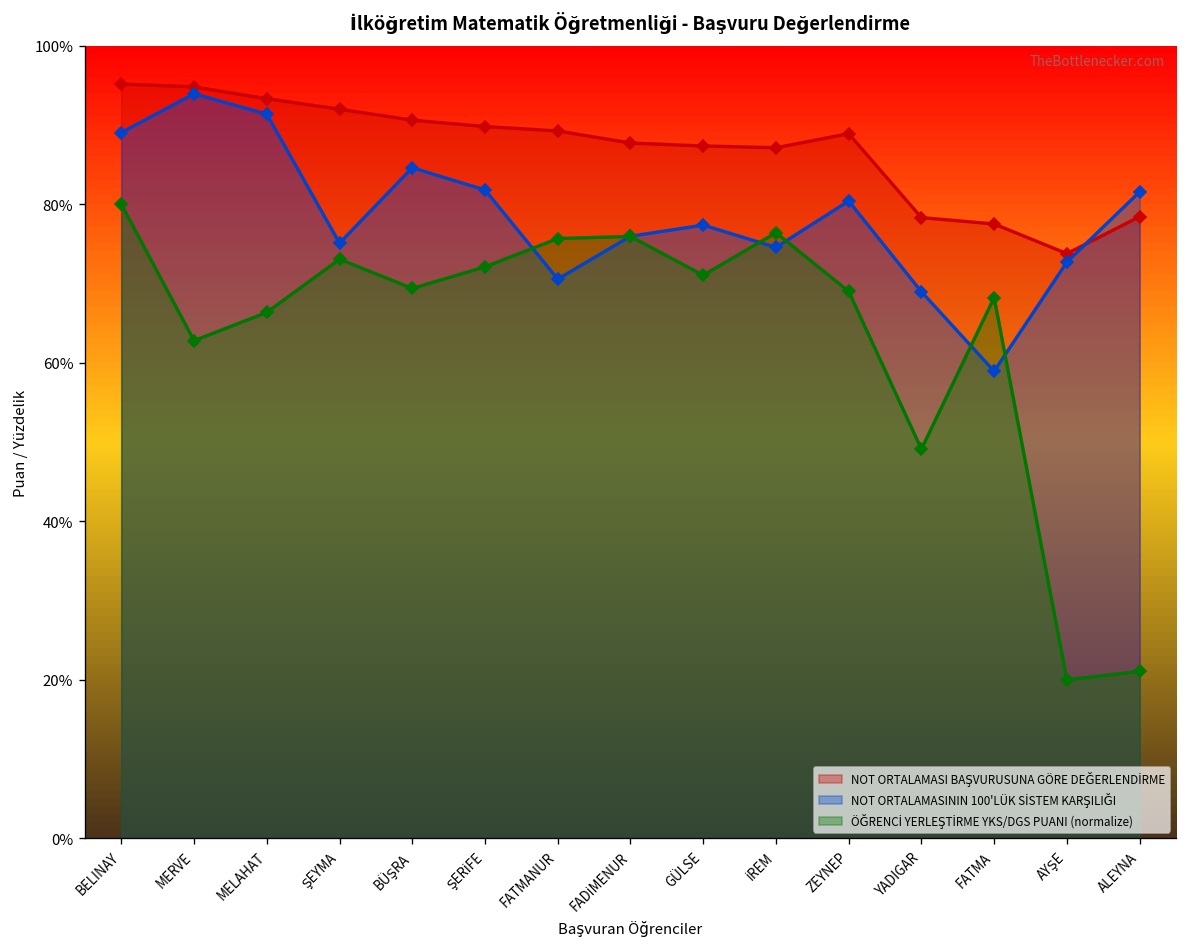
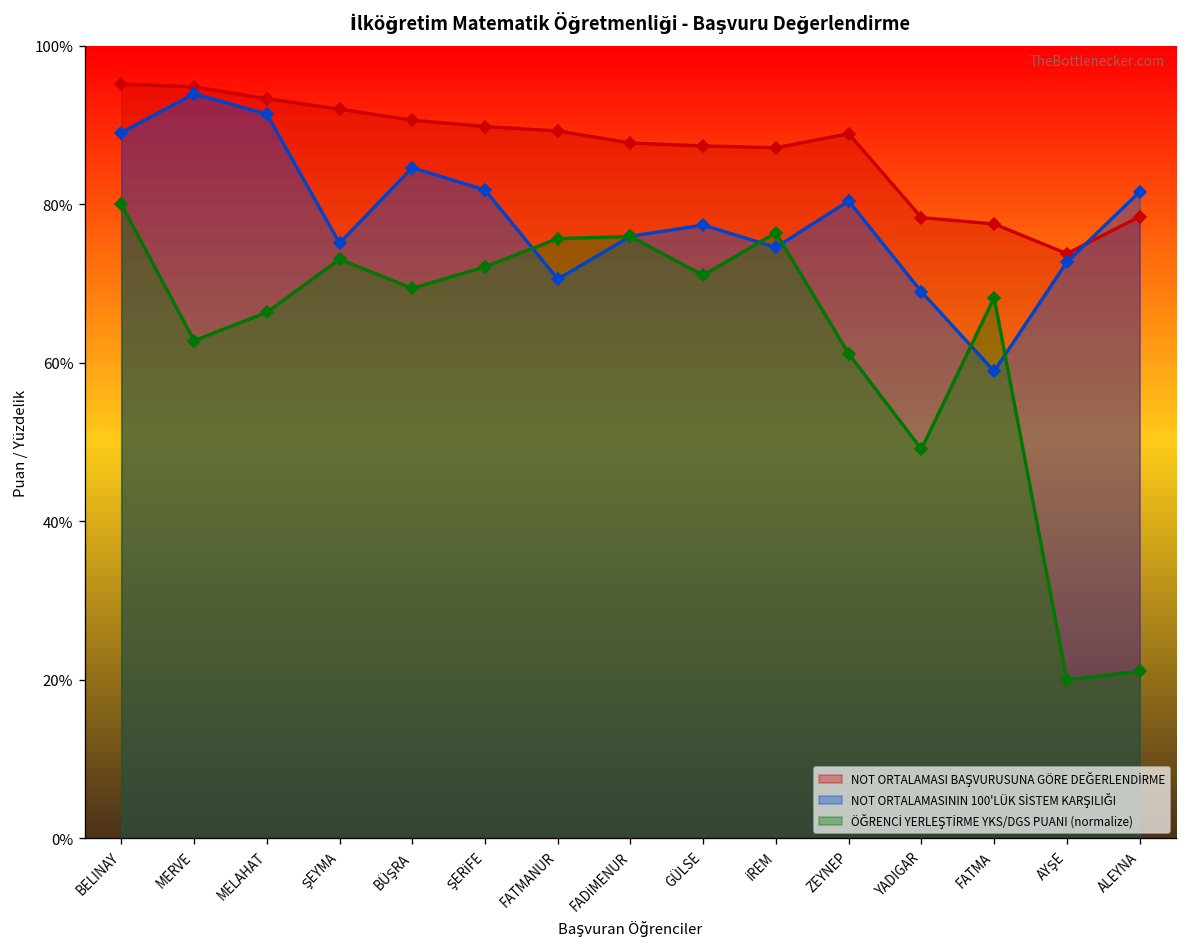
ÖĞRENCİ YERLEŞTİRME YKS/DGS PUANI (normalize), ZEYNEP: 69% -> 61%
